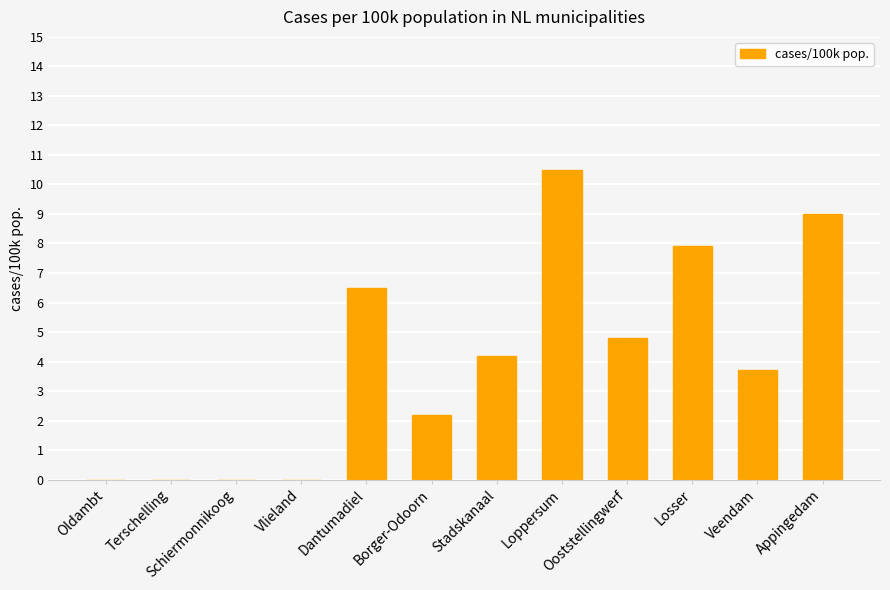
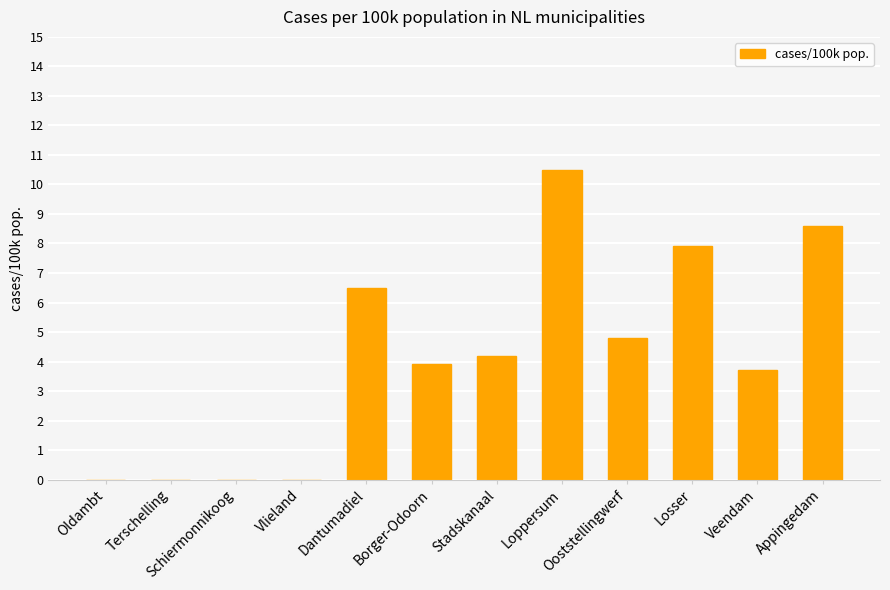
Borger-Odoorn: 2.2 -> 3.9
Appingedam: 9.0 -> 8.6
